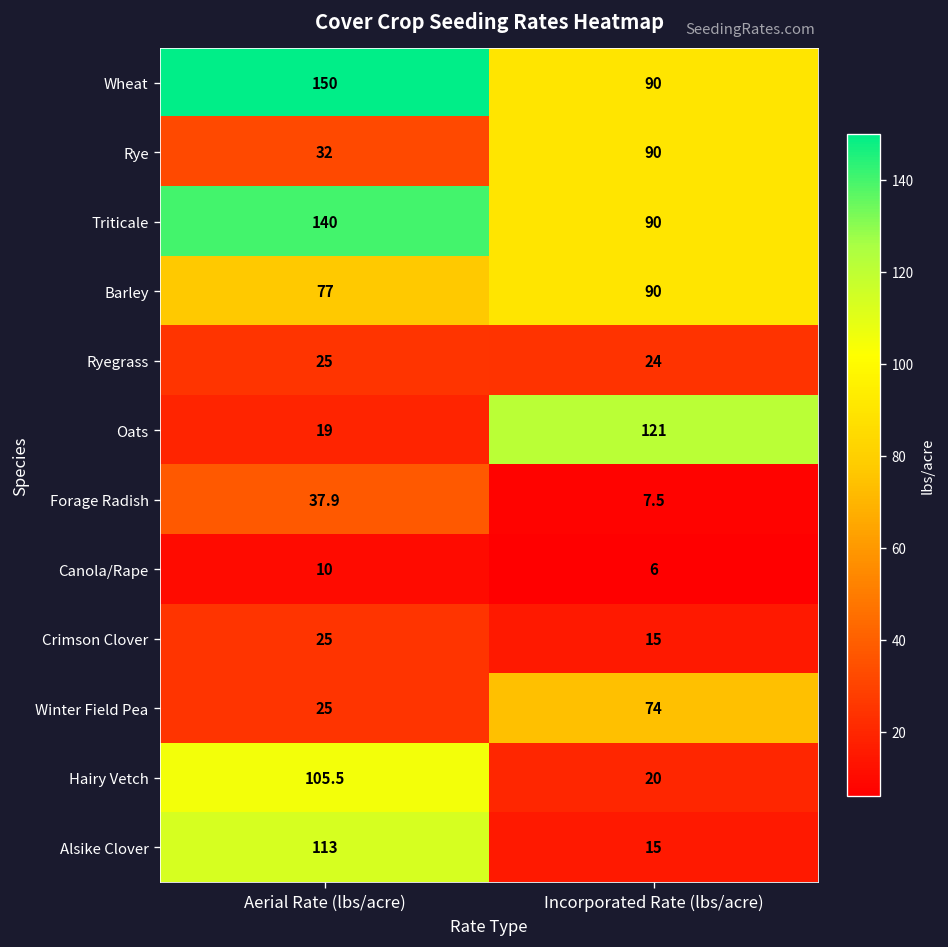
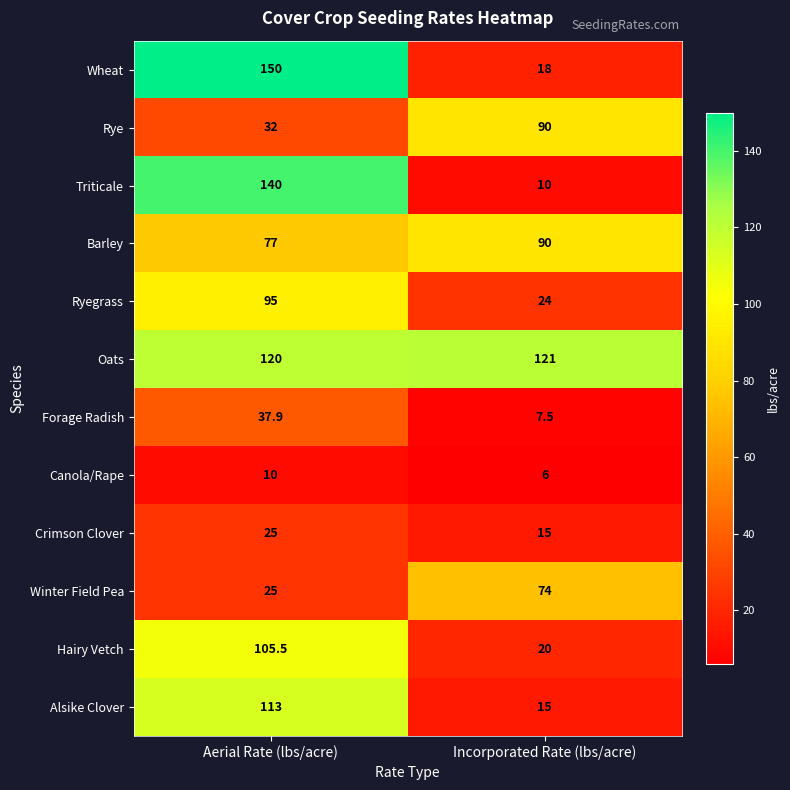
Wheat, Incorporated Rate (lbs/acre): 90 -> 18
Triticale, Incorporated Rate (lbs/acre): 90 -> 10
Ryegrass, Aerial Rate (lbs/acre): 25 -> 95
Oats, Aerial Rate (lbs/acre): 19 -> 120
